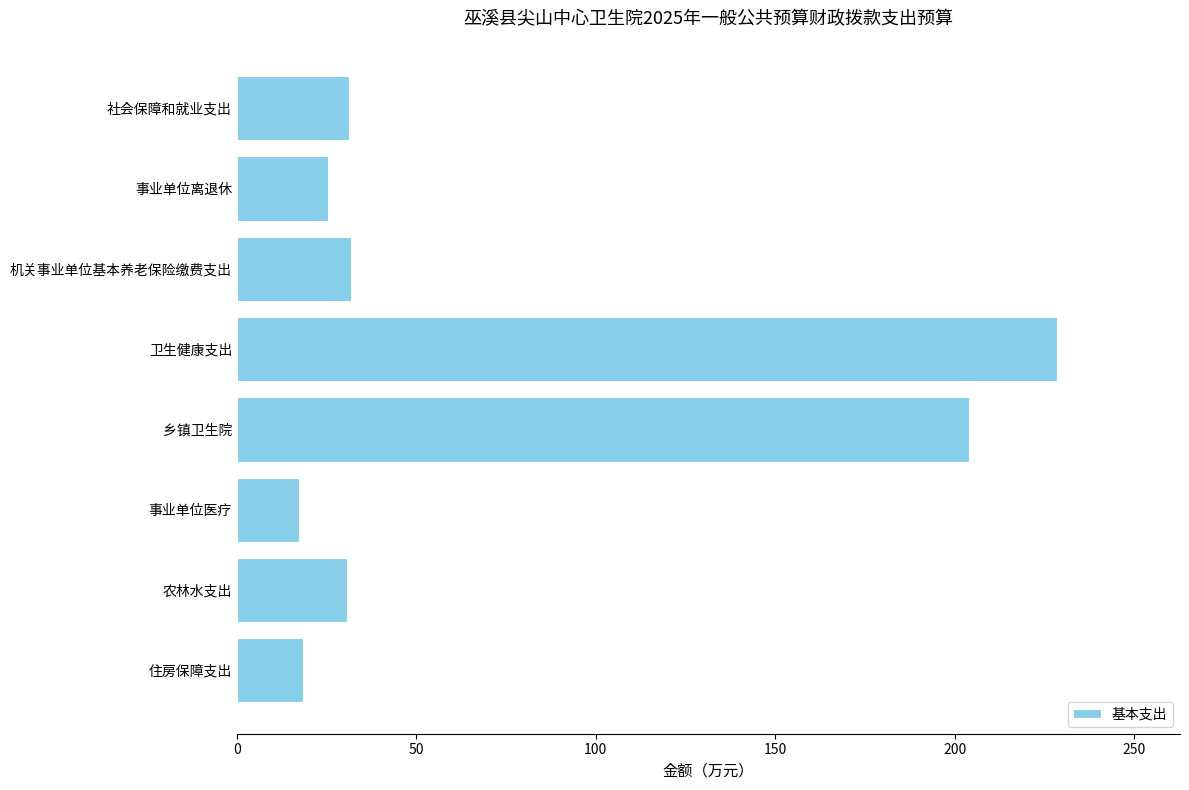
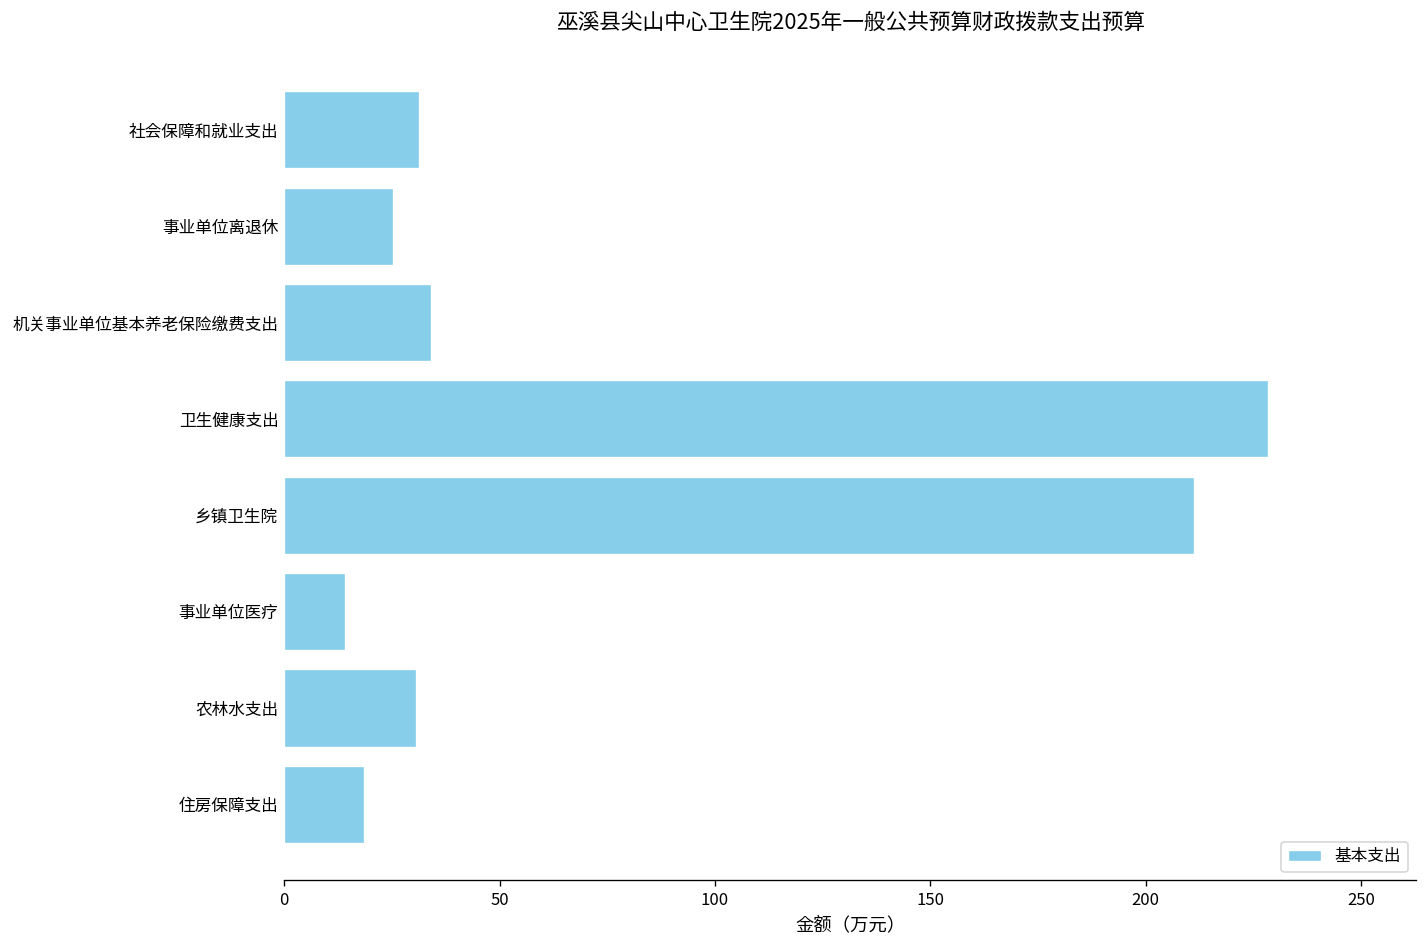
机关事业单位基本养老保险缴费支出: 32 -> 34
乡镇卫生院: 204 -> 211
事业单位医疗: 17 -> 14
